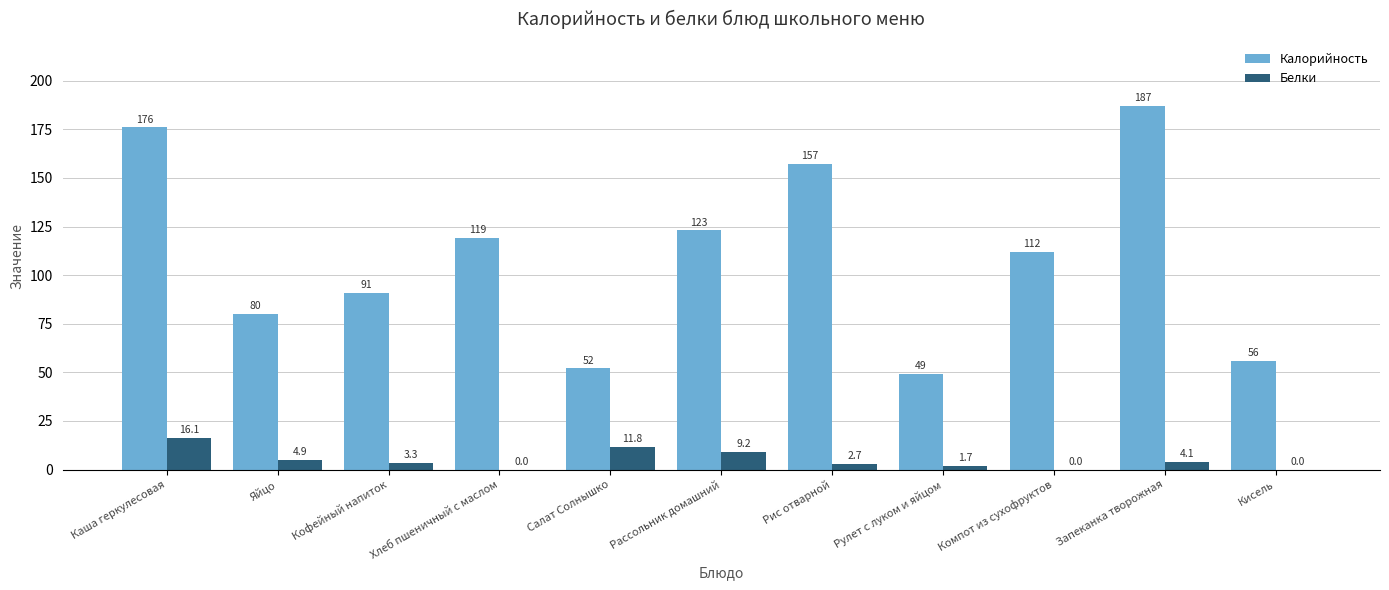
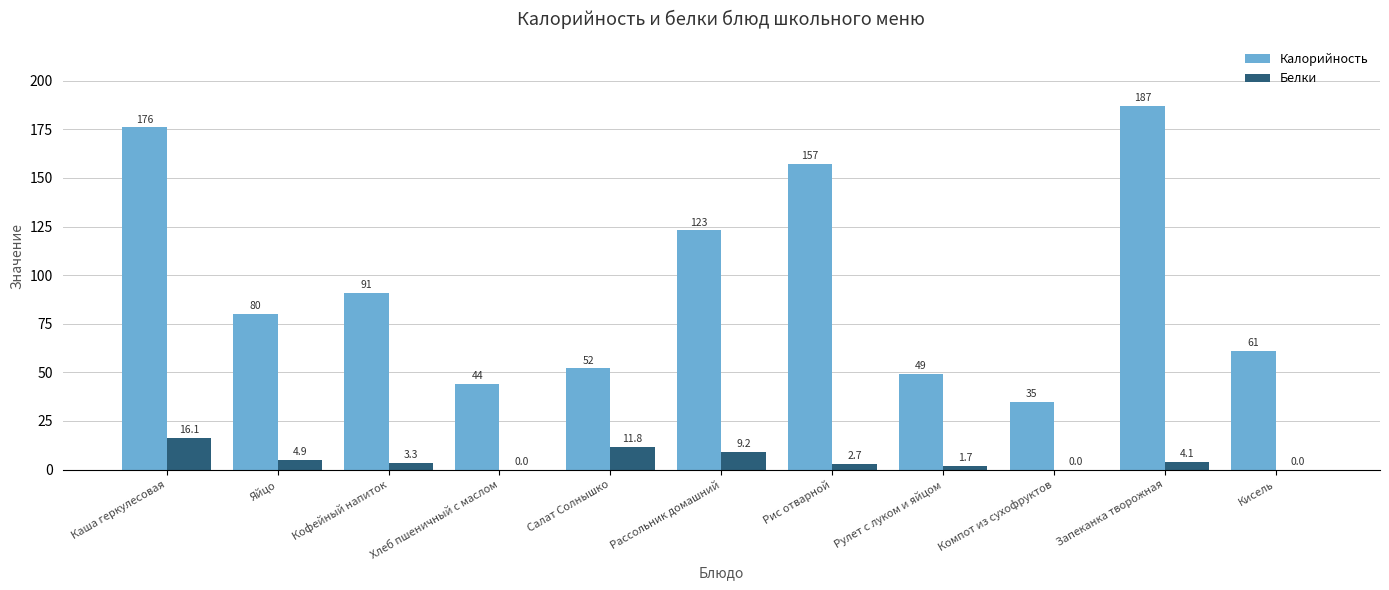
Калорийность, Хлеб пшеничный с маслом: 119 -> 44
Калорийность, Компот из сухофруктов: 112 -> 35
Калорийность, Кисель: 56 -> 61
